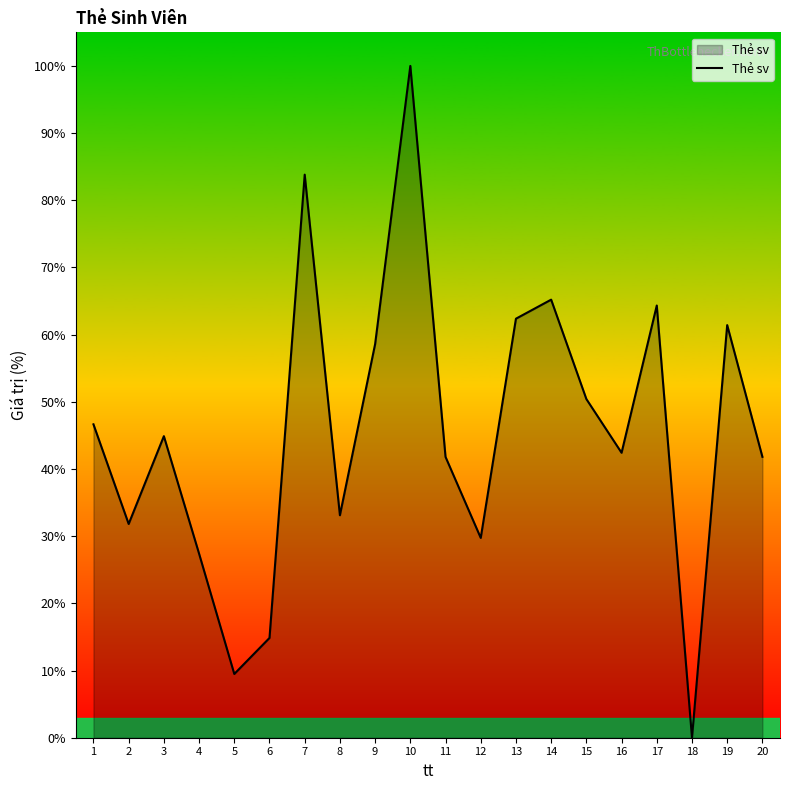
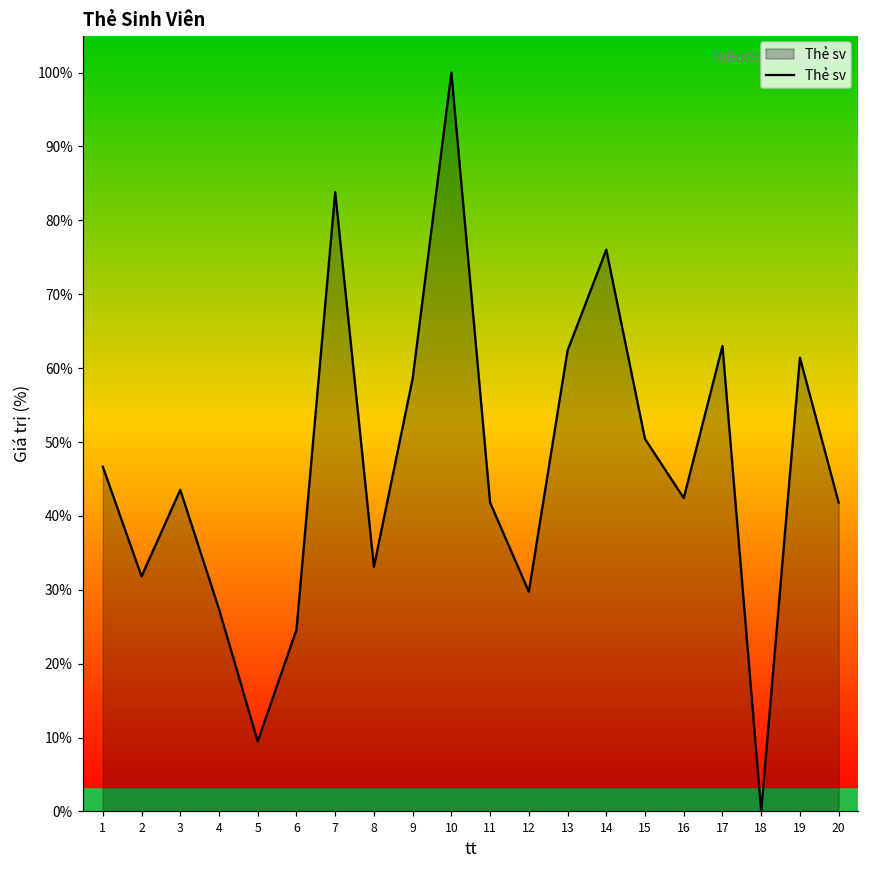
3: 45% -> 44%
6: 15% -> 25%
14: 65% -> 76%
17: 64% -> 63%
